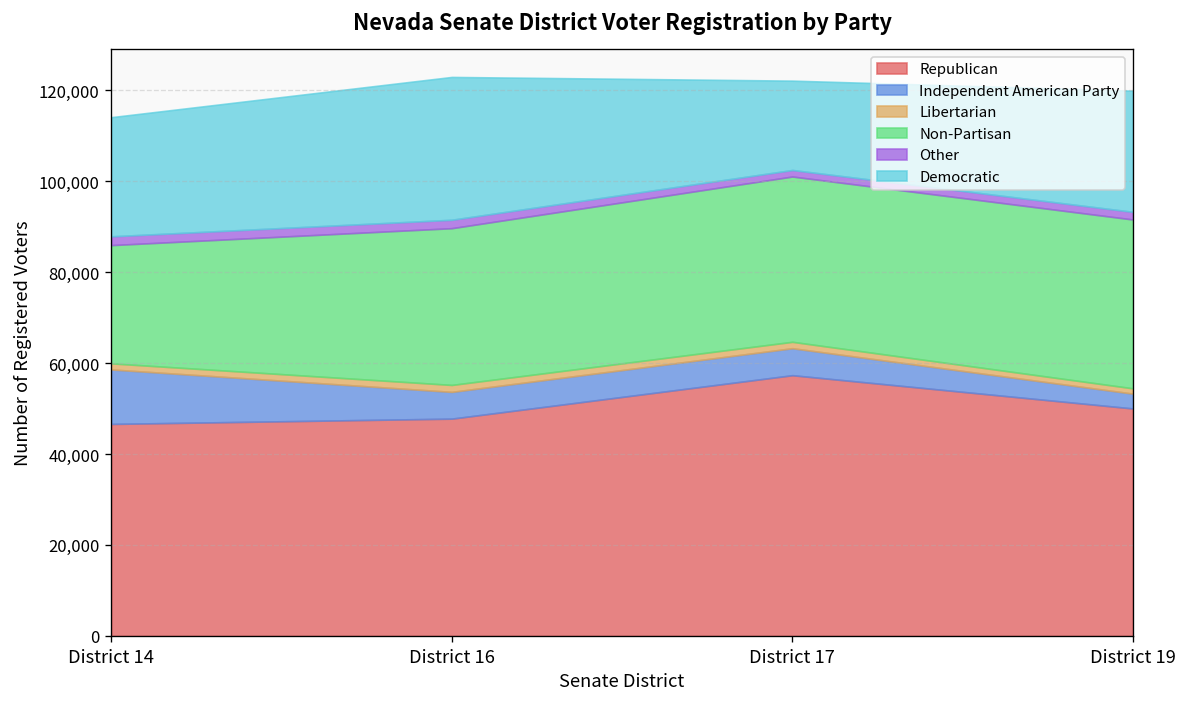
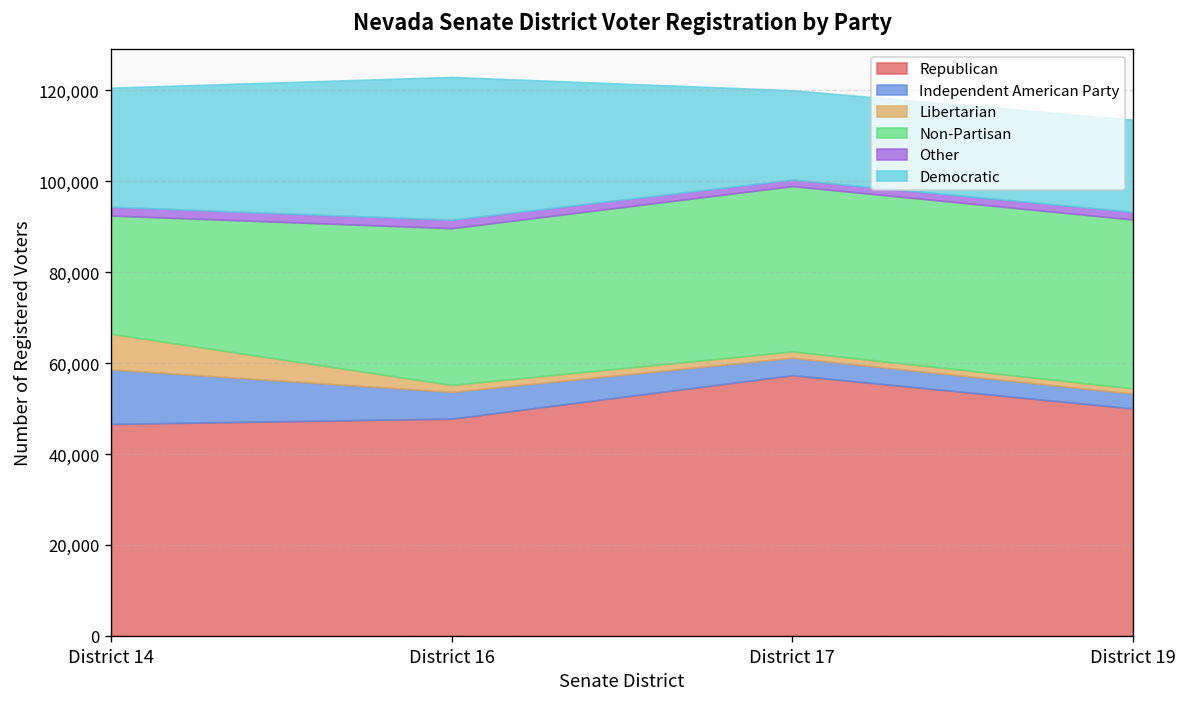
Libertarian, District 14: 1,000 -> 8,000
Independent American Party, District 17: 6,000 -> 4,000
Democratic, District 19: 27,000 -> 20,000
